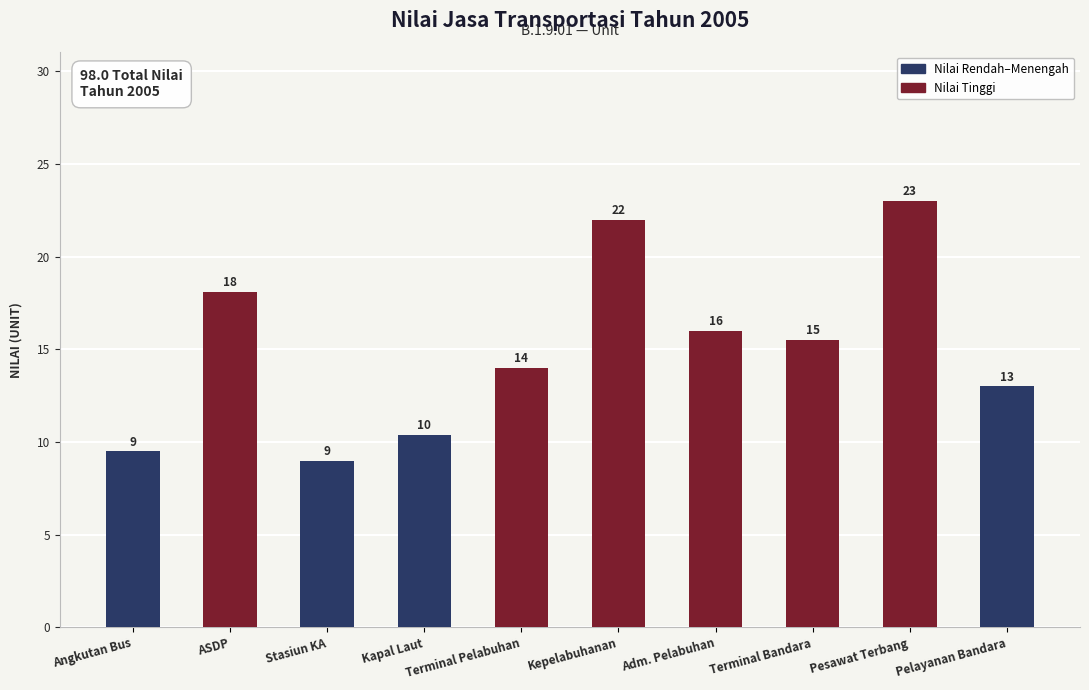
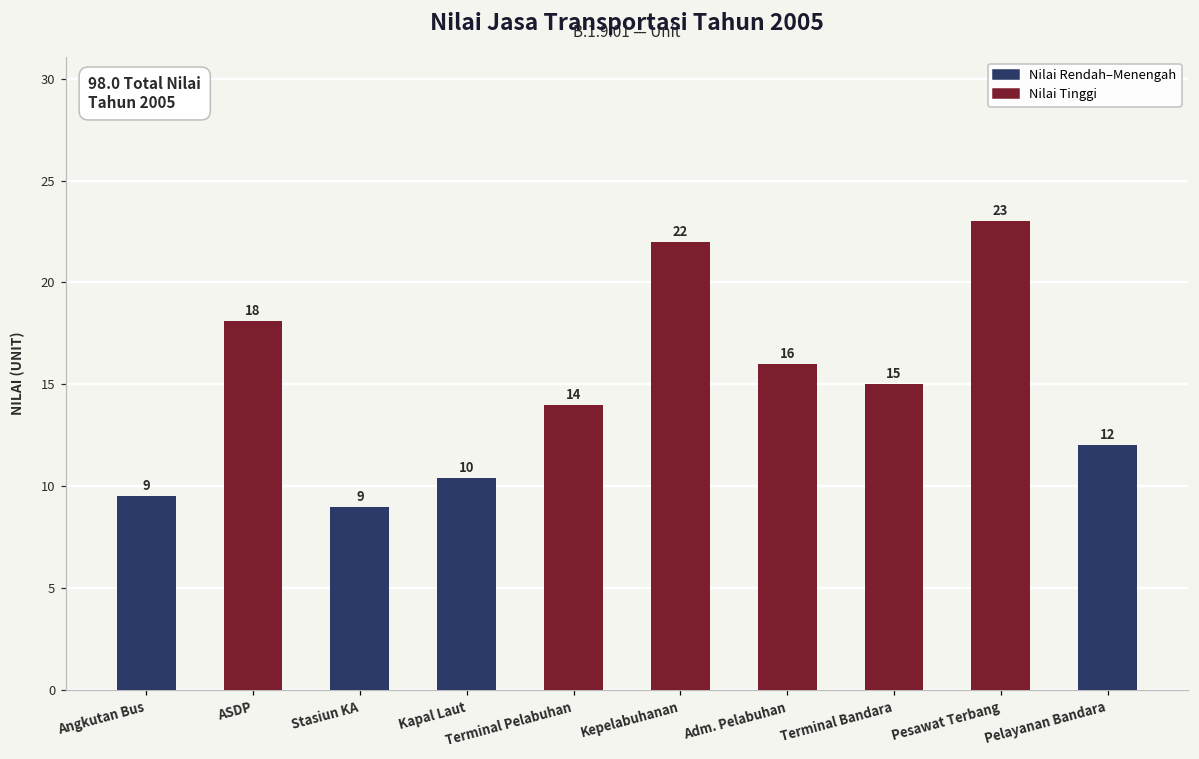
Terminal Bandara: 15.5 -> 15.0
Pelayanan Bandara: 13 -> 12
